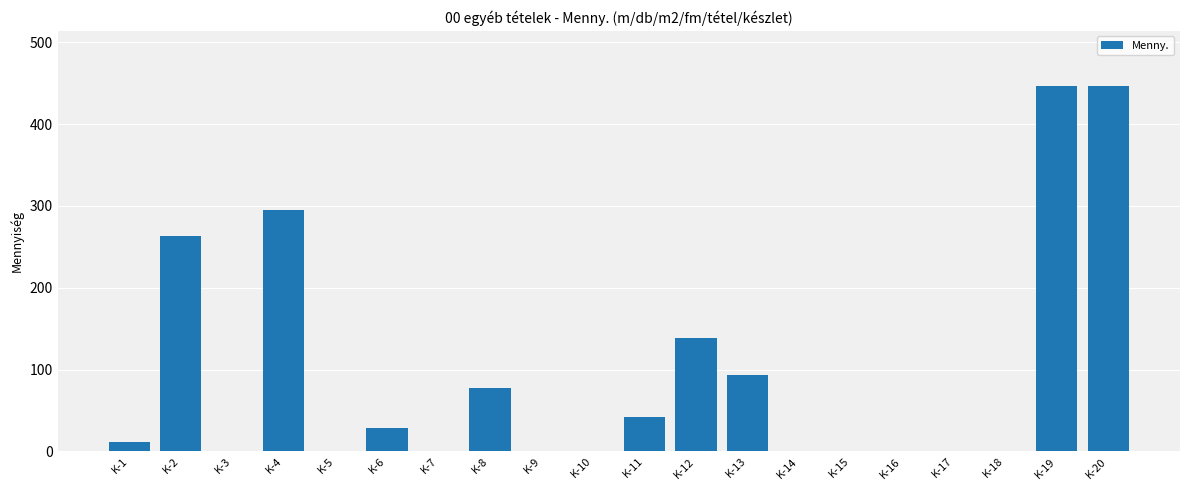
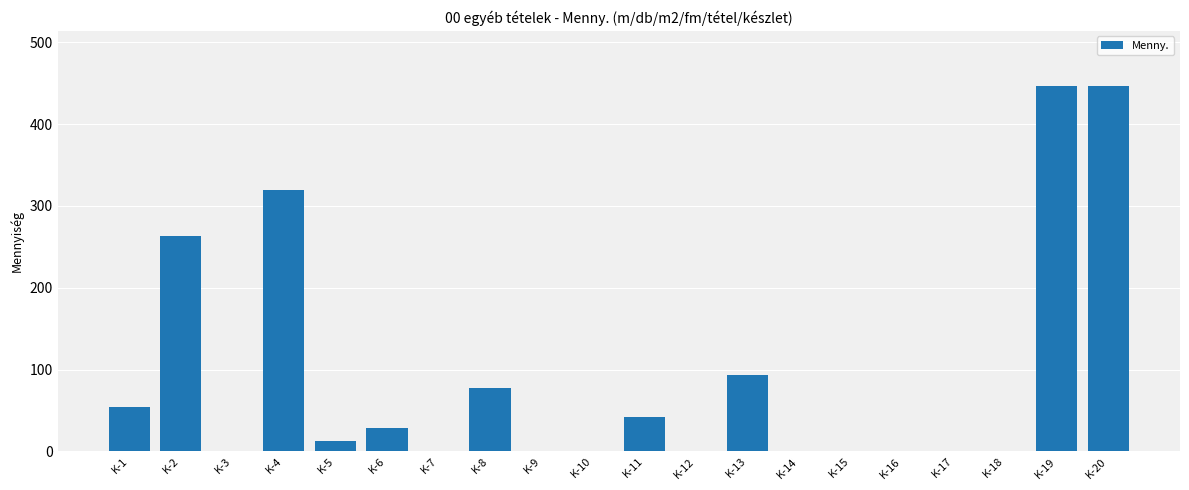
K-1: 10 -> 50
K-4: 300 -> 320
K-5: 0 -> 10
K-12: 140 -> 0
